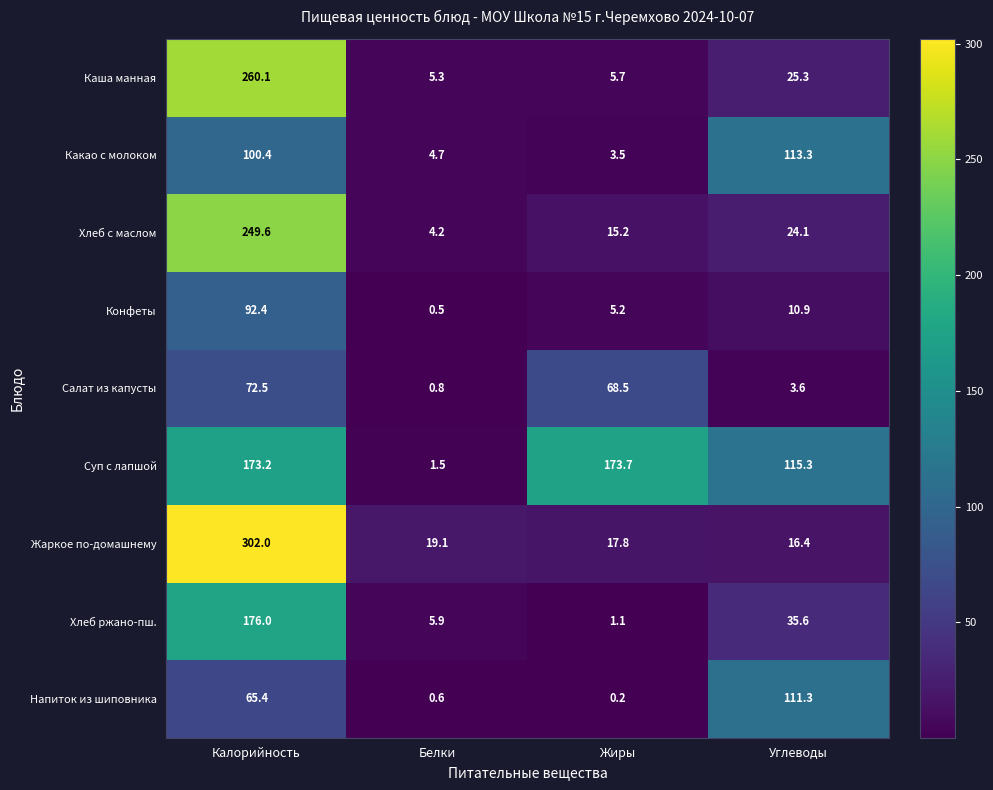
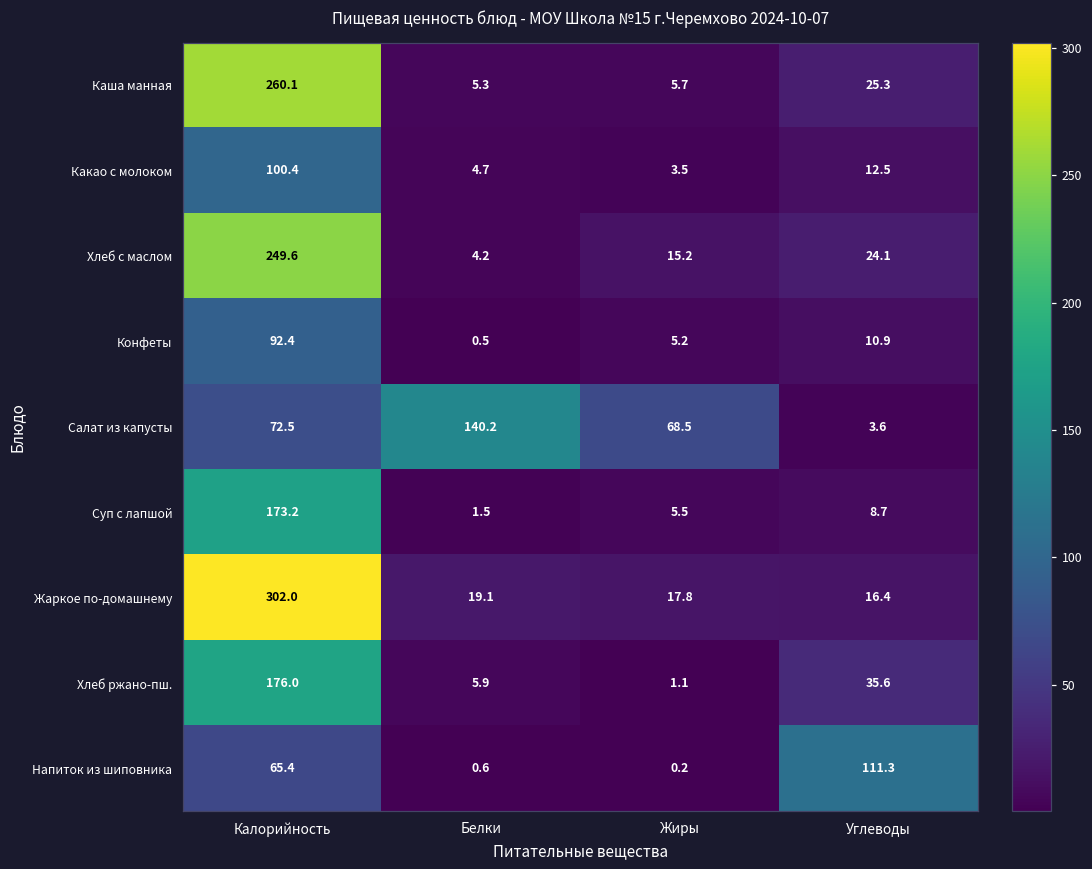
Какао с молоком, Углеводы: 113.3 -> 12.5
Салат из капусты, Белки: 0.8 -> 140.2
Суп с лапшой, Жиры: 173.7 -> 5.5
Суп с лапшой, Углеводы: 115.3 -> 8.7
